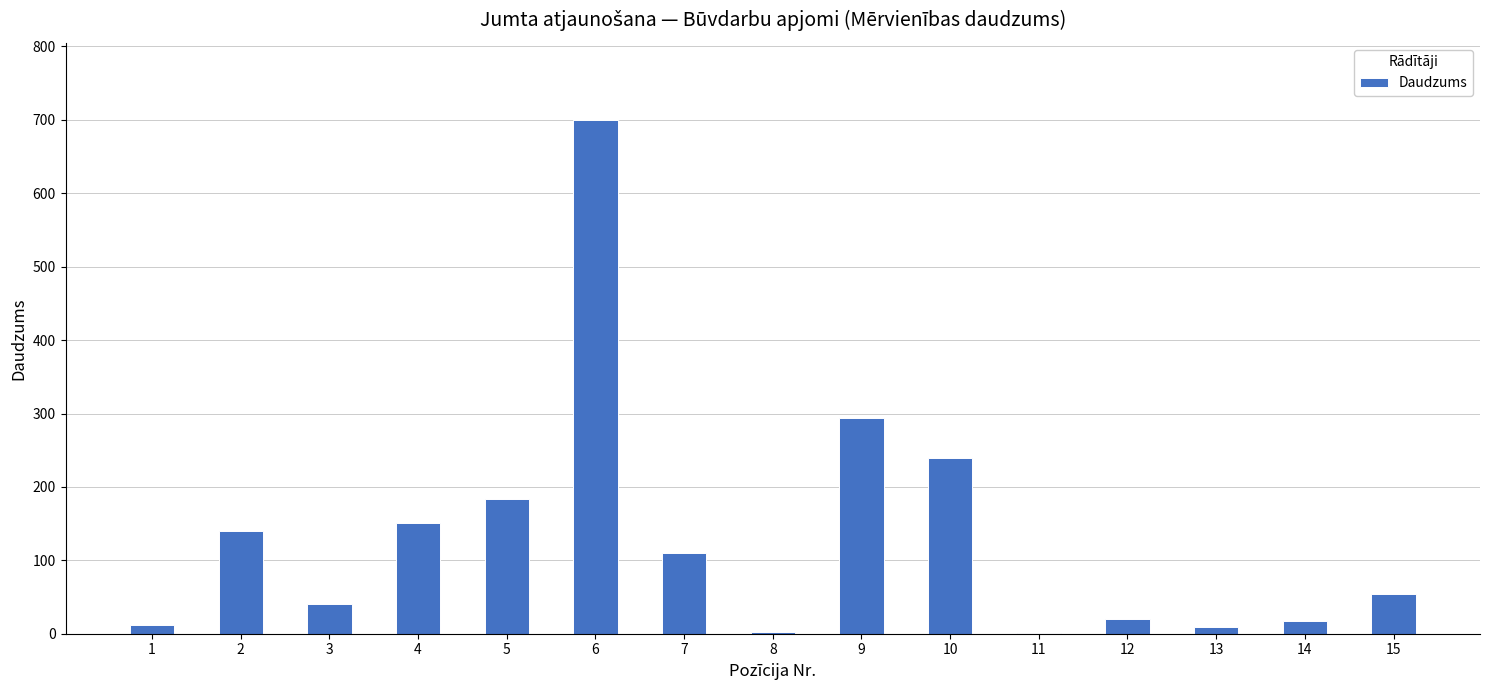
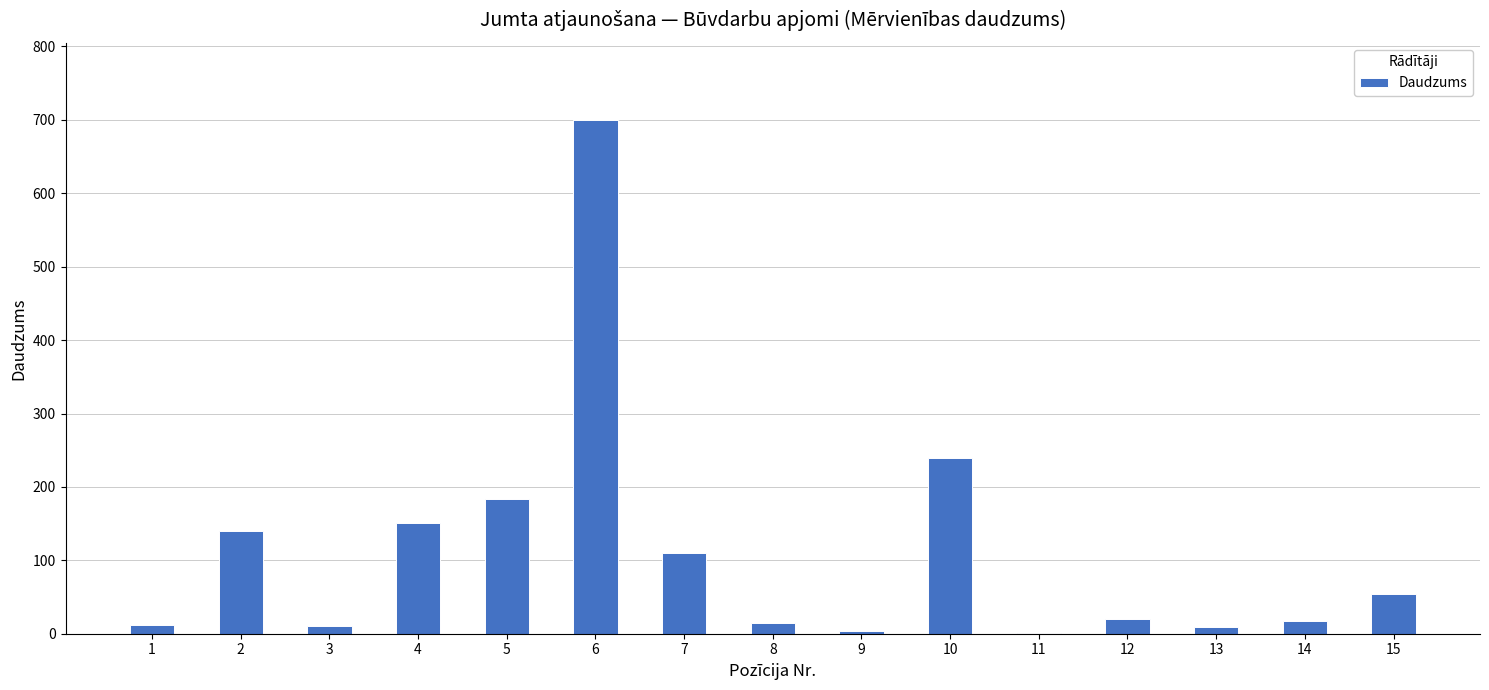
3: 40 -> 10
8: 0 -> 20
9: 290 -> 0
